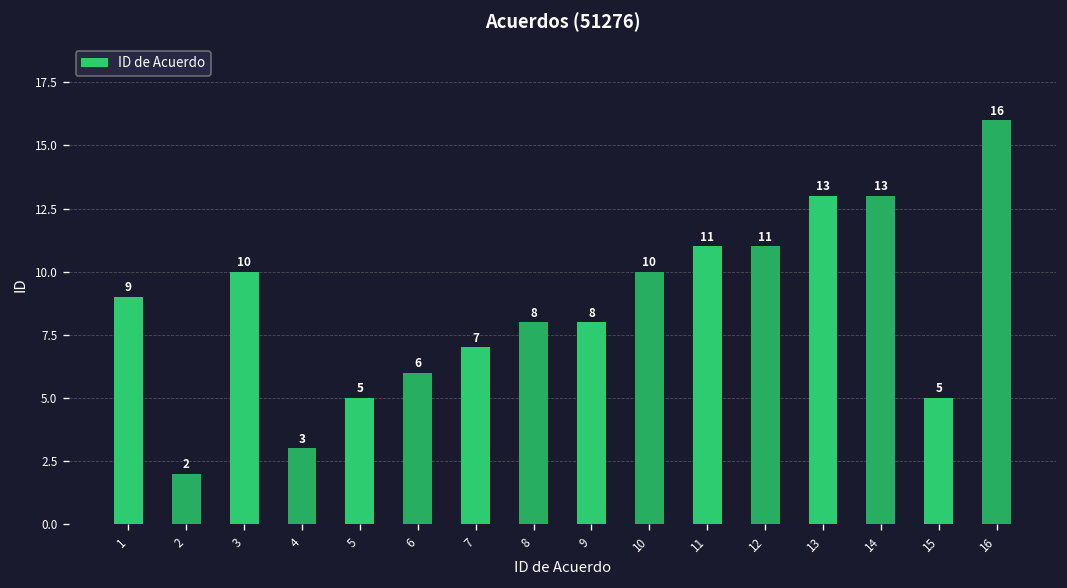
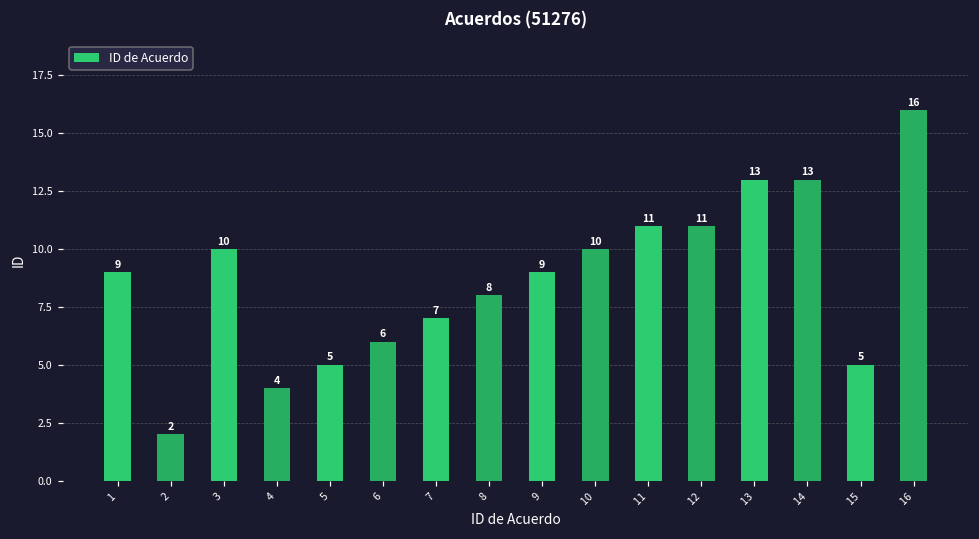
4: 3 -> 4
9: 8 -> 9
